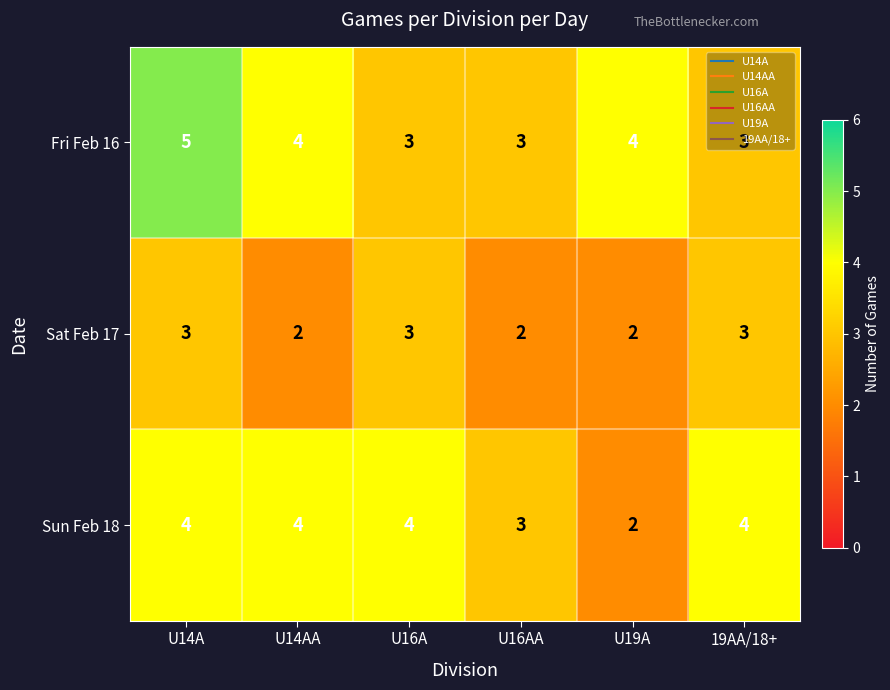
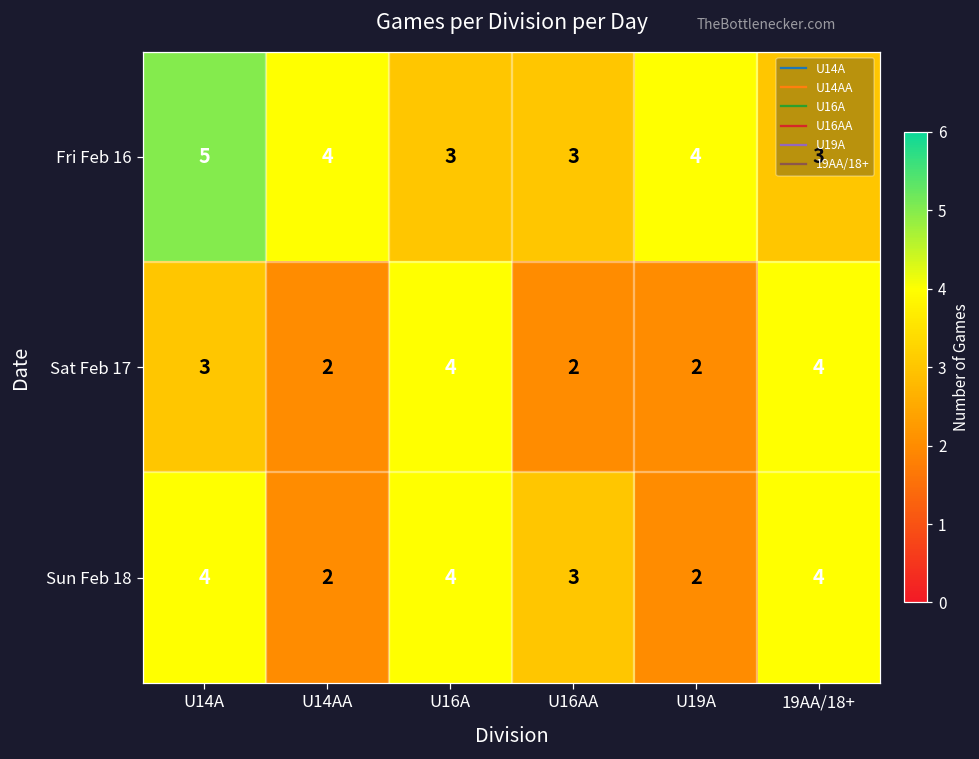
Sat Feb 17, U16A: 3 -> 4
Sat Feb 17, 19AA/18+: 3 -> 4
Sun Feb 18, U14AA: 4 -> 2
